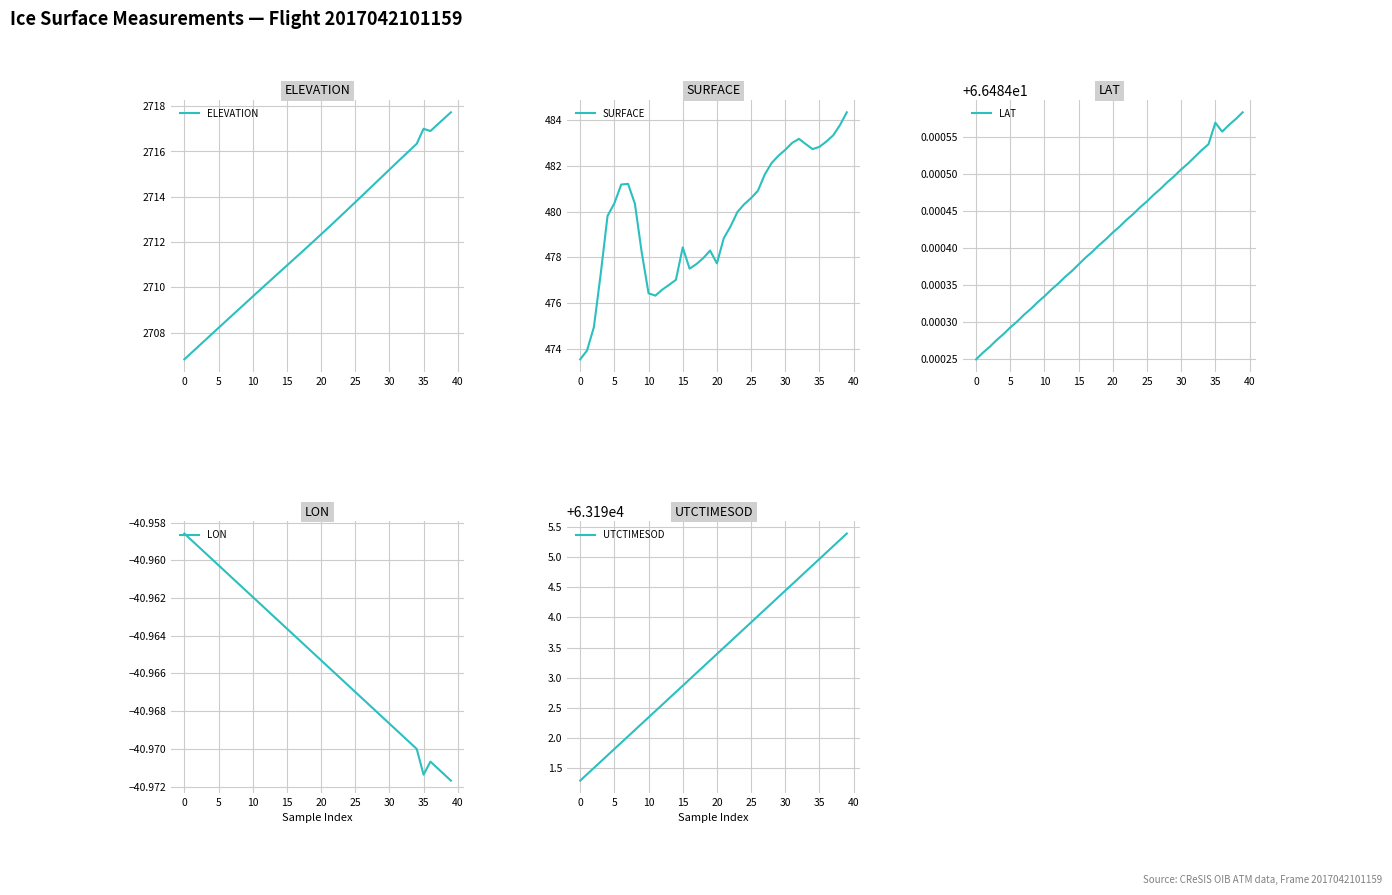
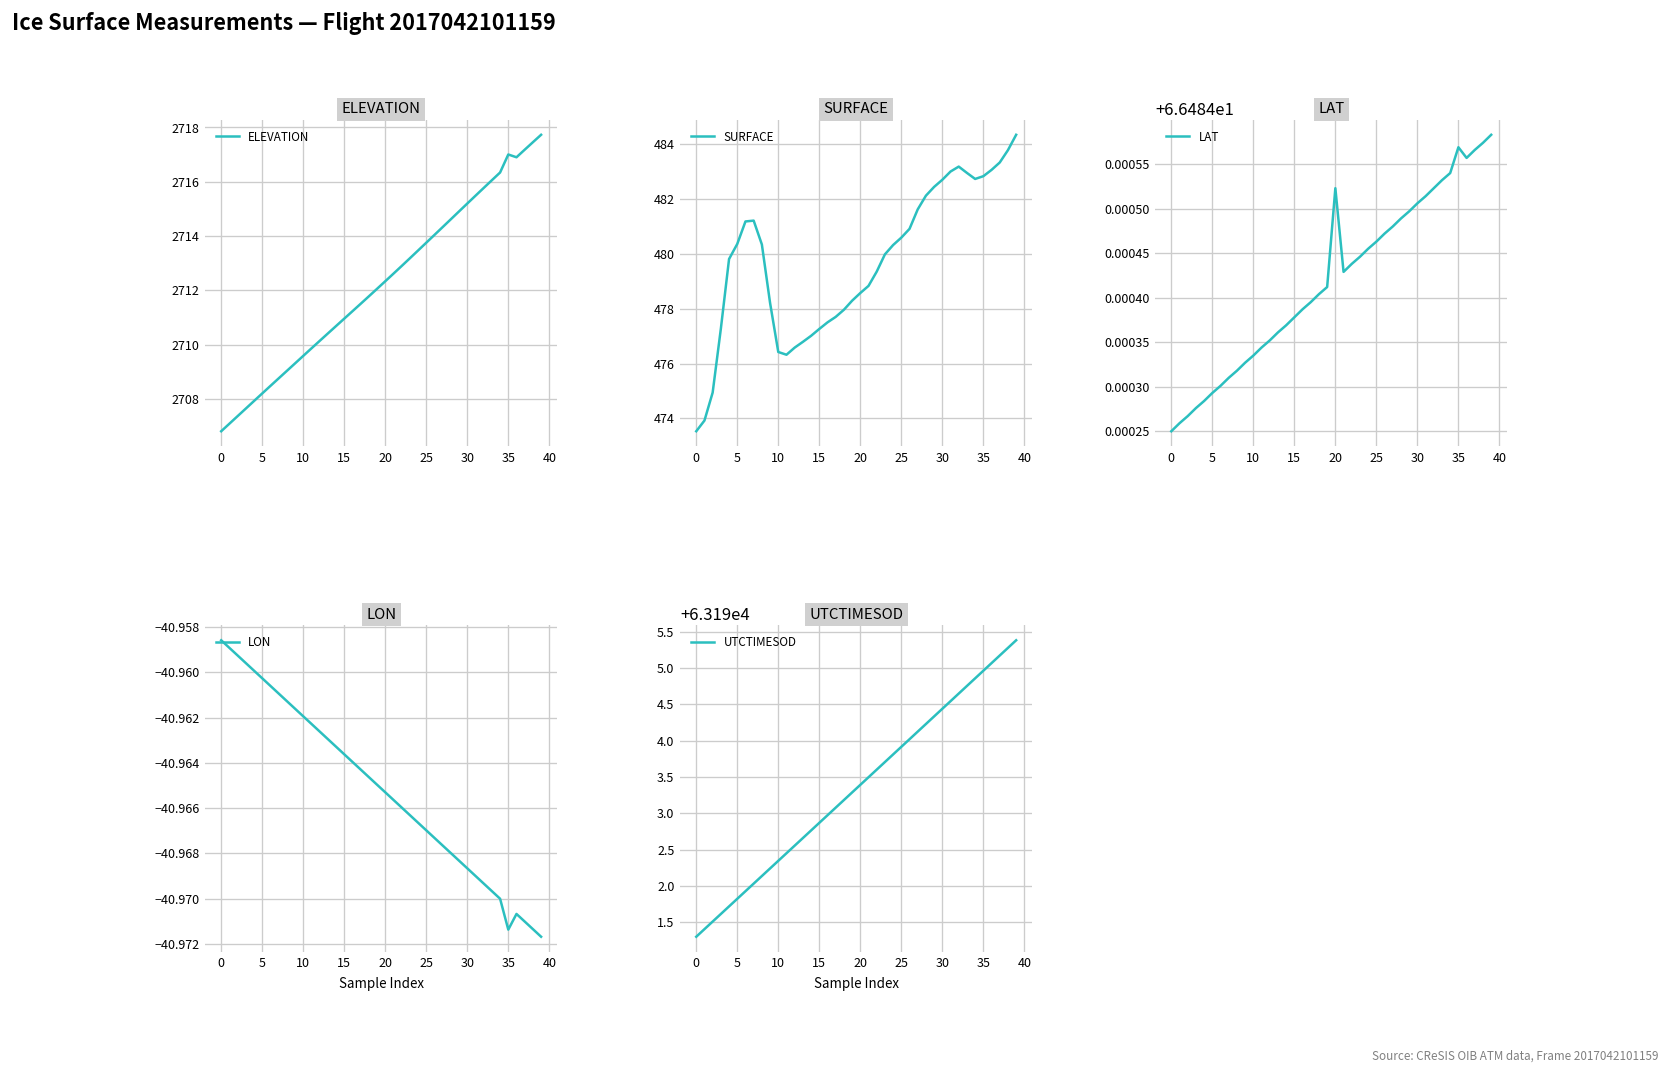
SURFACE, 15: 478.4 -> 477.3
SURFACE, 20: 477.7 -> 478.6
LAT, 20: 66.48442 -> 66.48452
